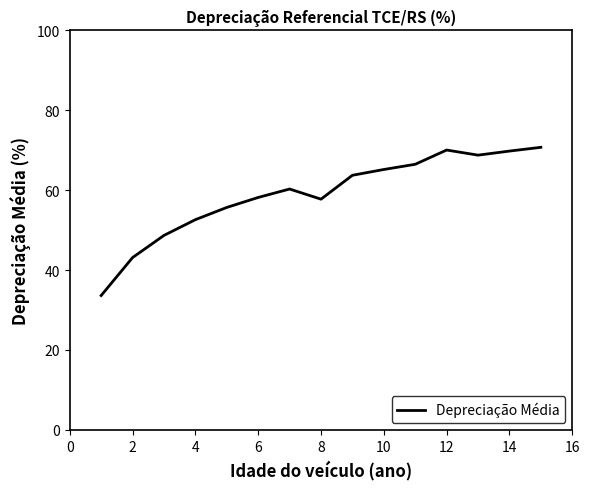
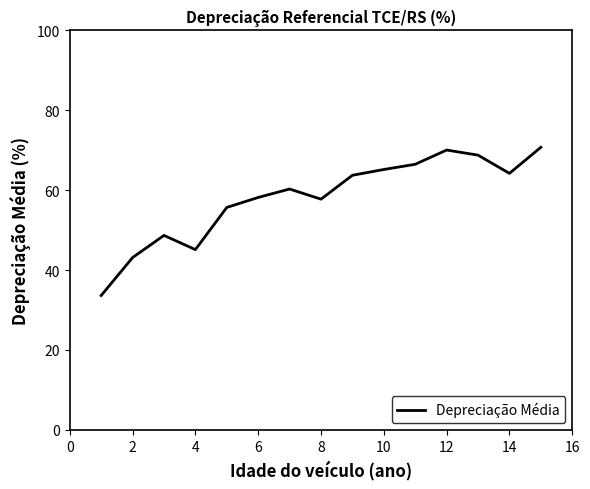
4: 53 -> 45
14: 70 -> 64
